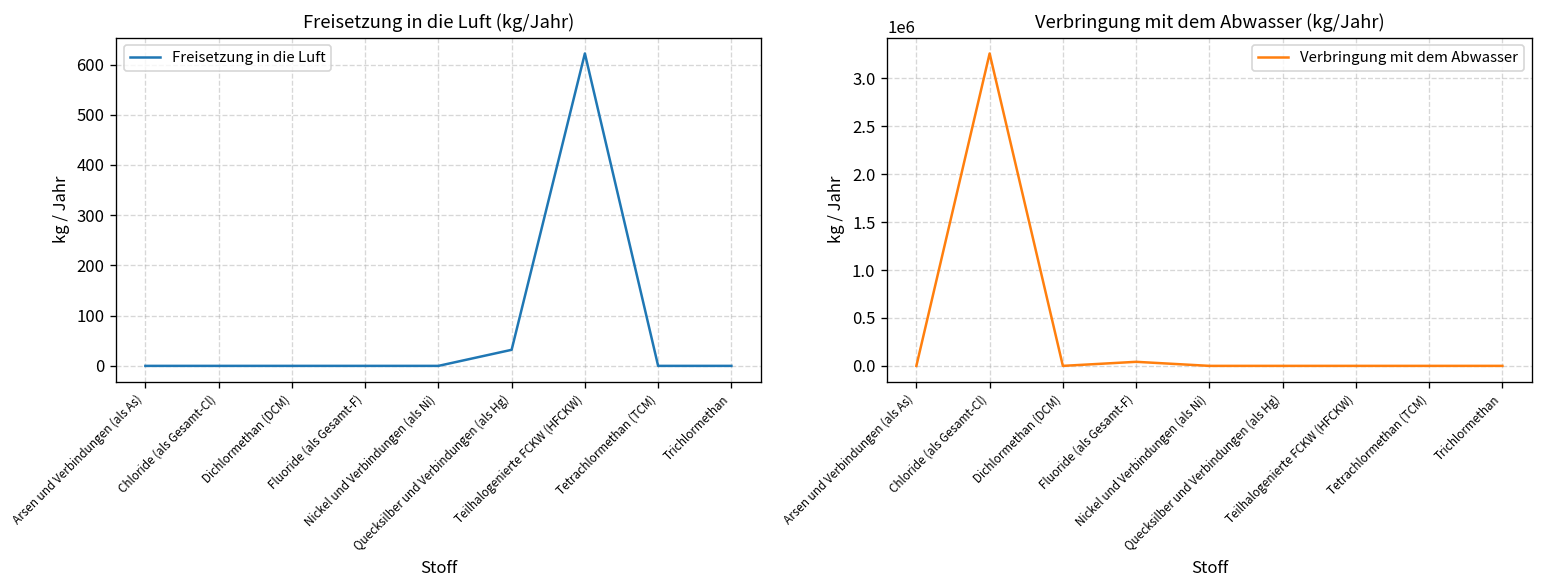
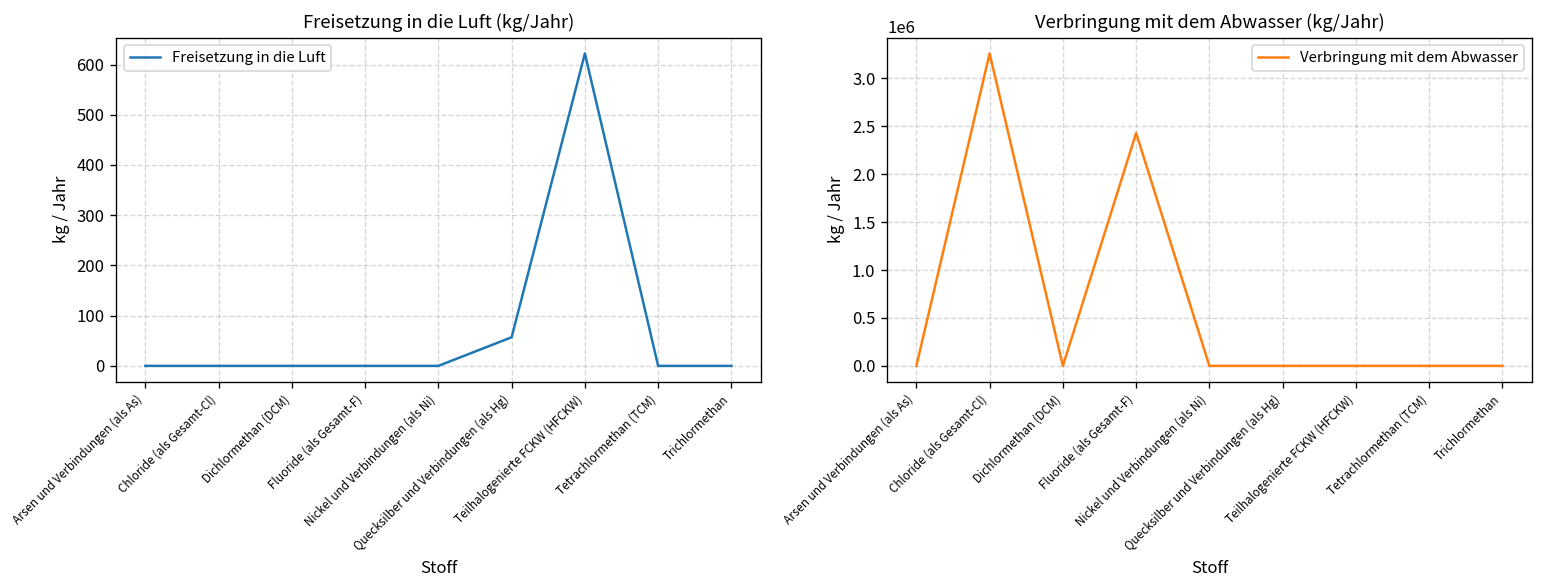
Freisetzung in die Luft (kg/Jahr), Quecksilber und Verbindungen (als Hg): 30 -> 60
Verbringung mit dem Abwasser (kg/Jahr), Fluoride (als Gesamt-F): 0 -> 2400000
